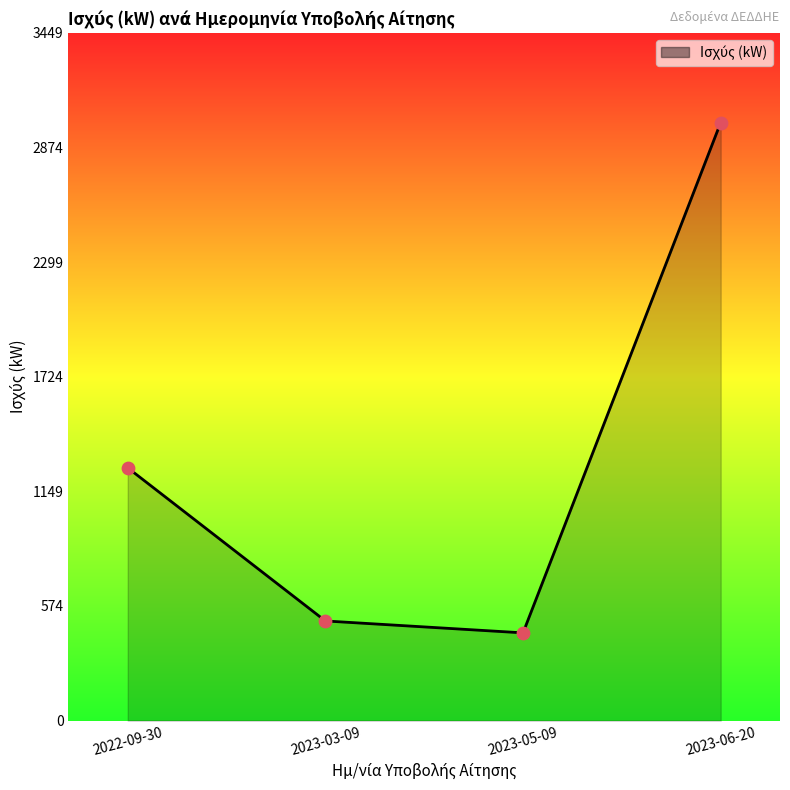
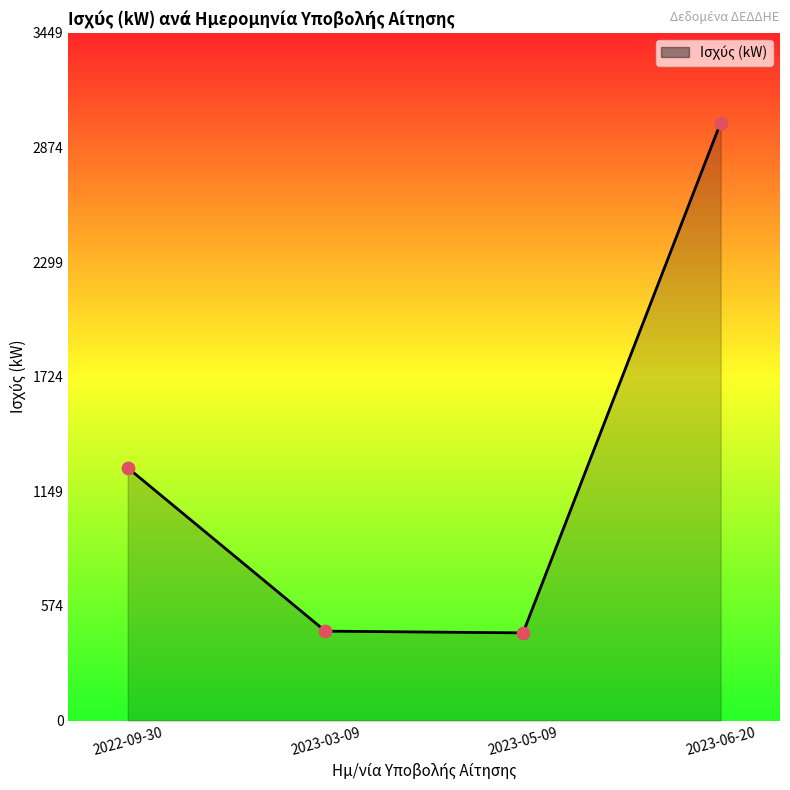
2023-03-09: 500 -> 450
